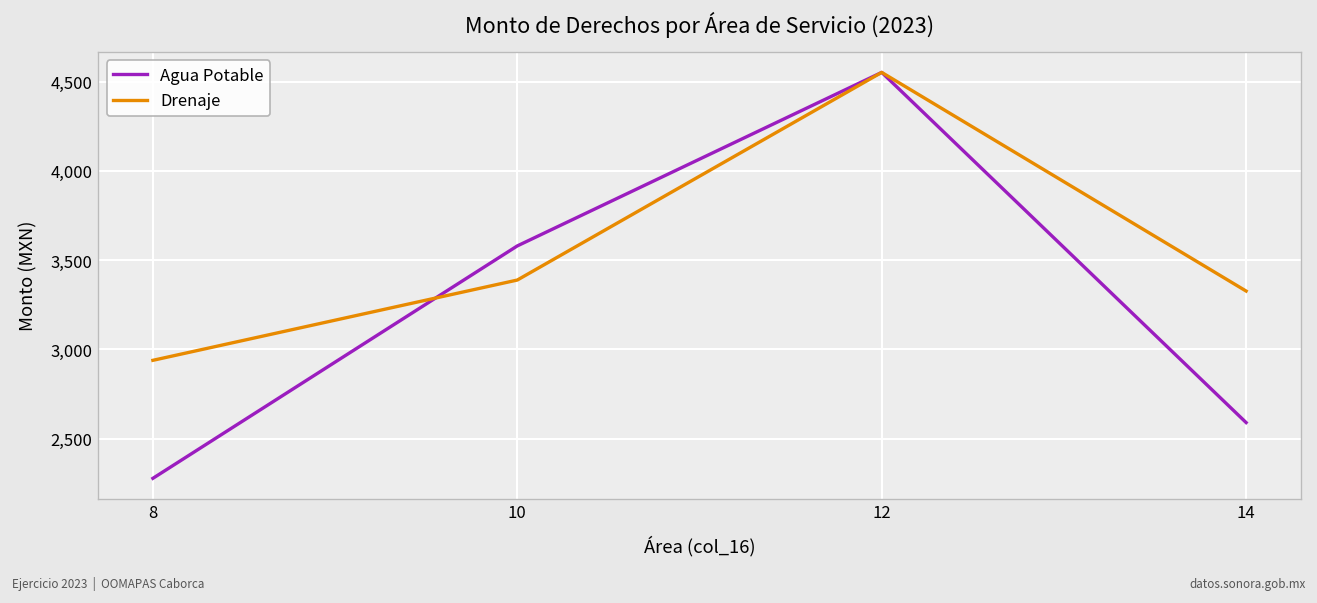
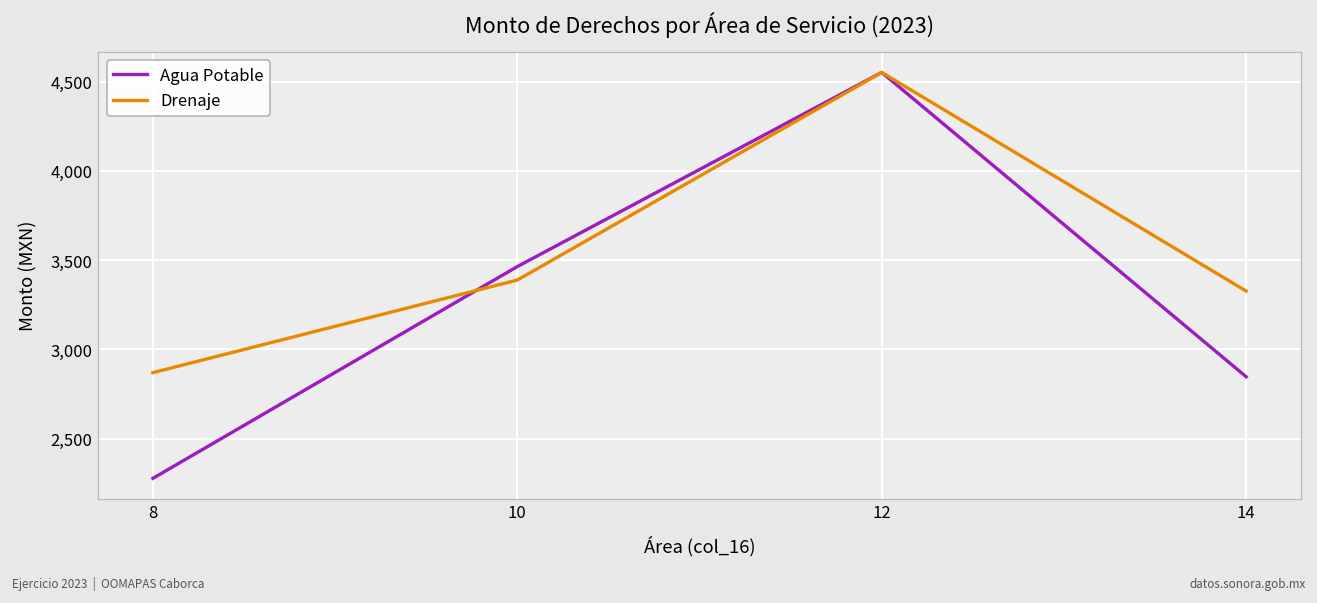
Drenaje, 8: 2,940 -> 2,870
Agua Potable, 10: 3,580 -> 3,470
Agua Potable, 14: 2,590 -> 2,850
